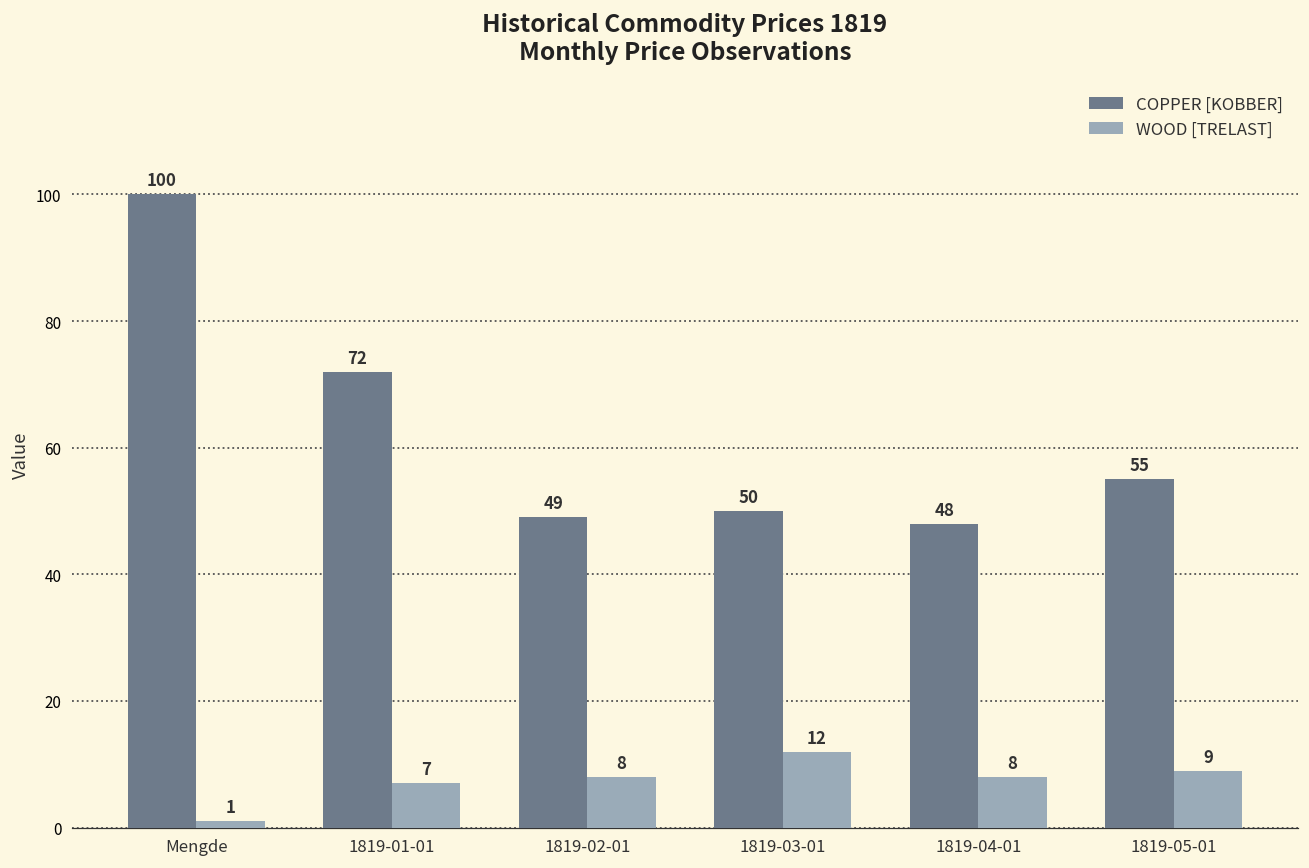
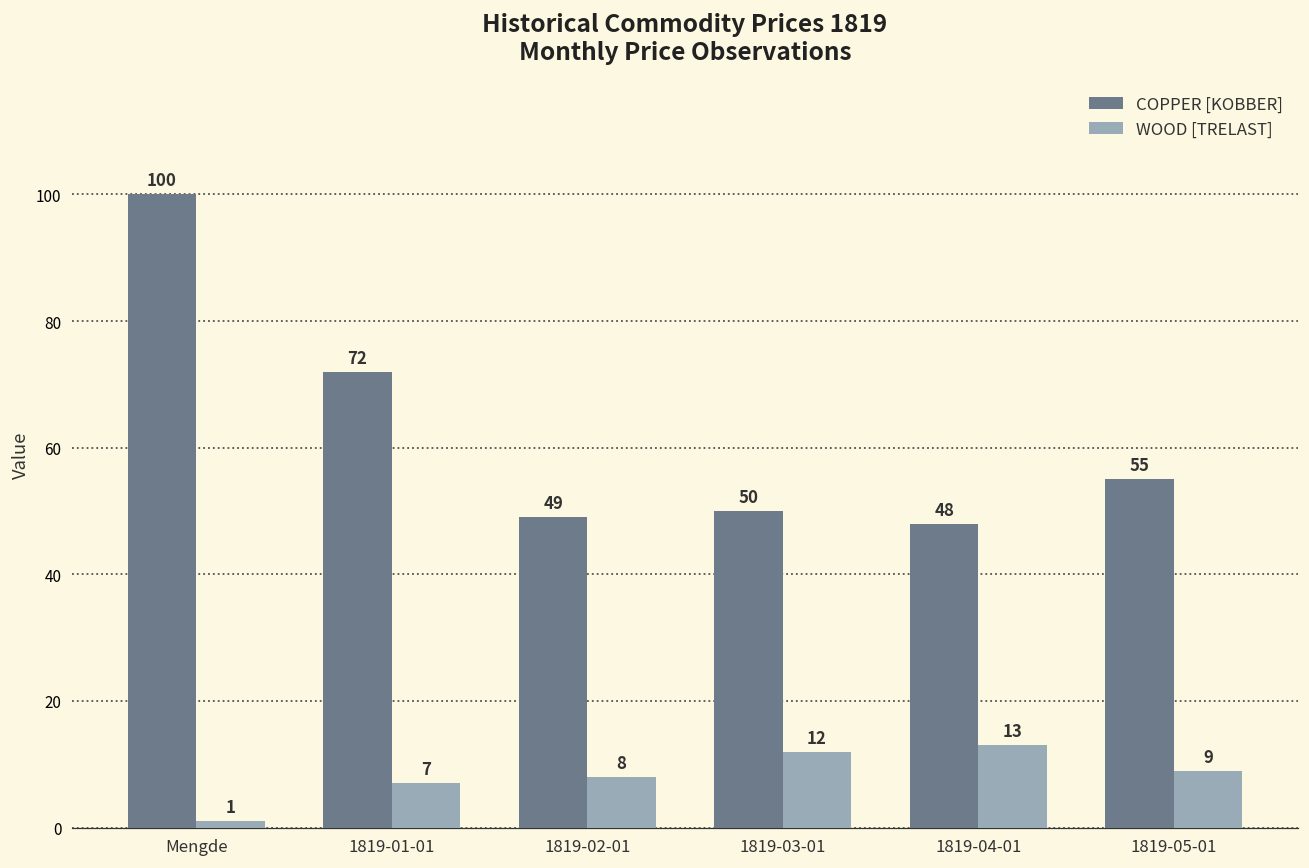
WOOD [TRELAST], 1819-04-01: 8 -> 13
